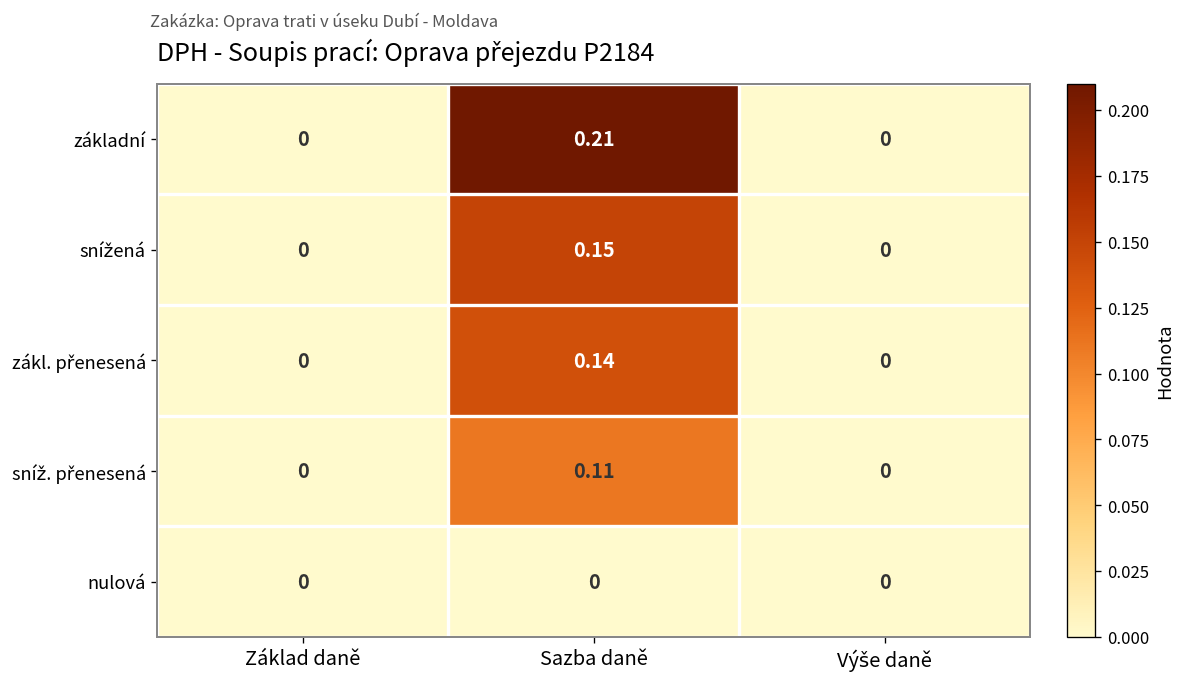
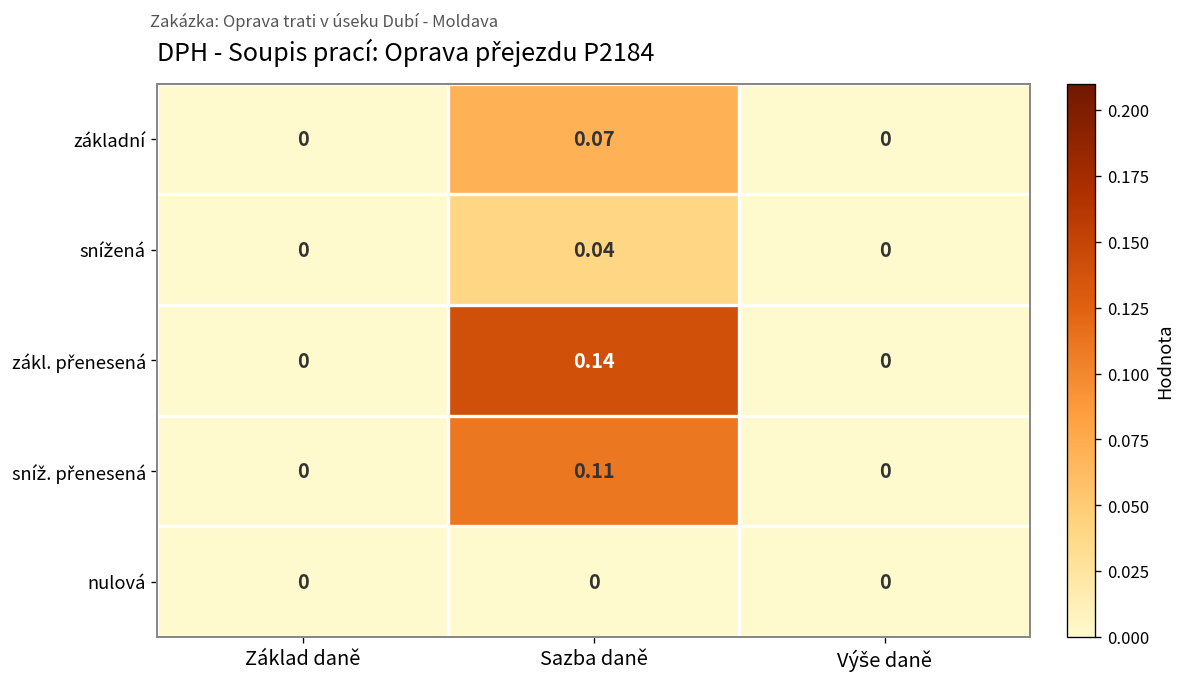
základní, Sazba daně: 0.21 -> 0.07
snížená, Sazba daně: 0.15 -> 0.04
